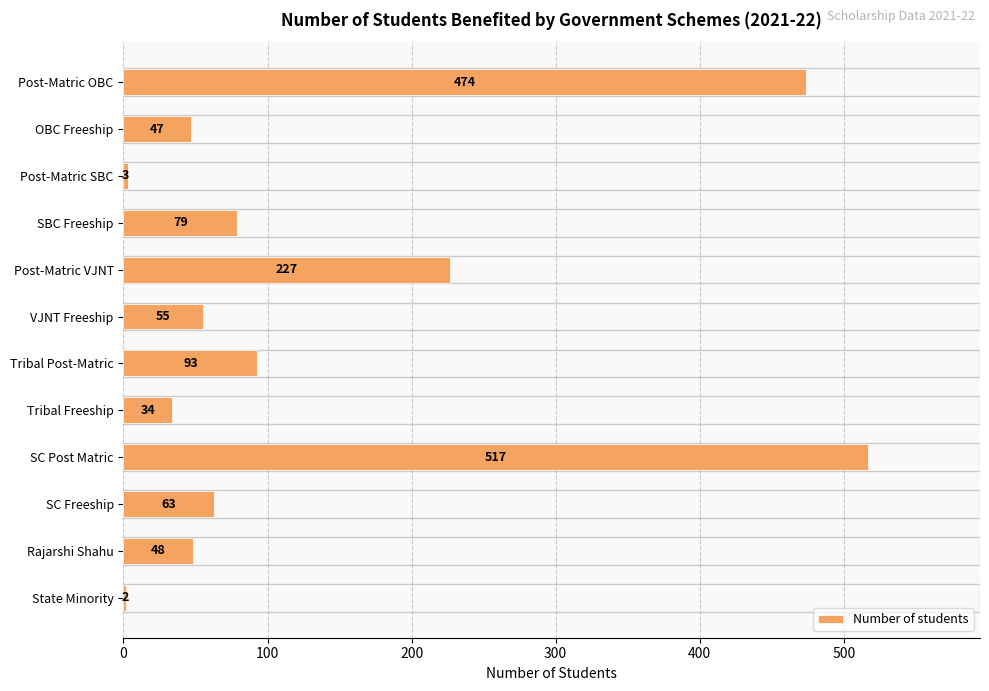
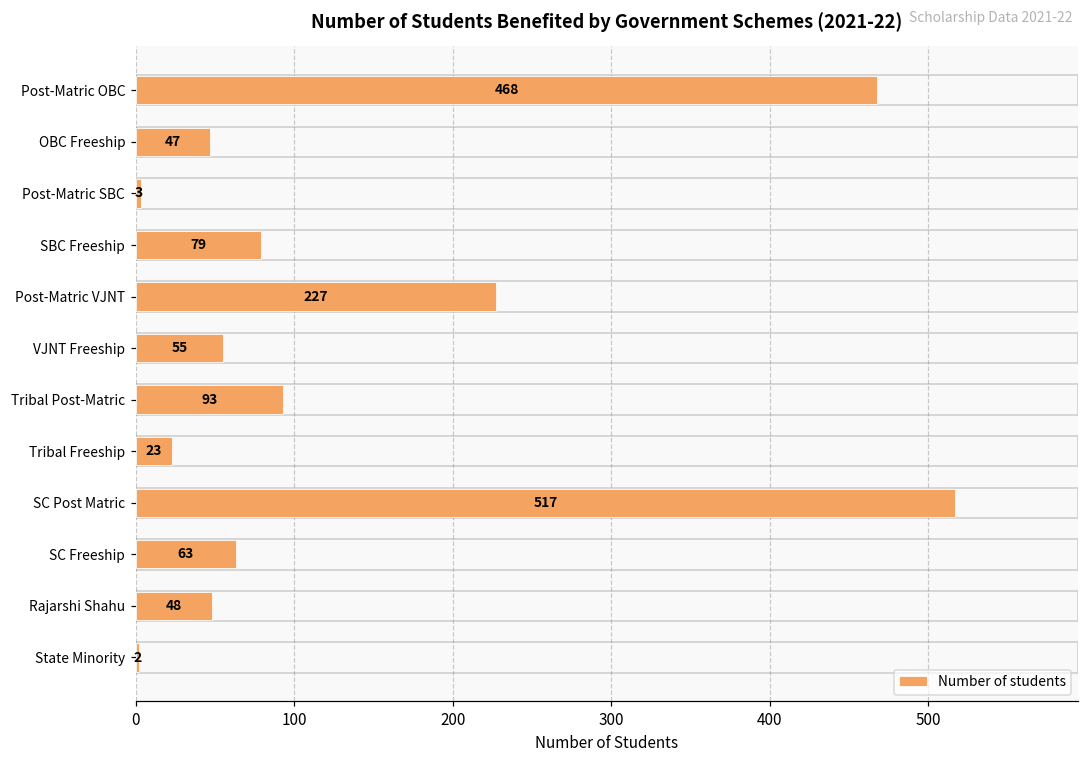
Post-Matric OBC: 474 -> 468
Tribal Freeship: 34 -> 23
